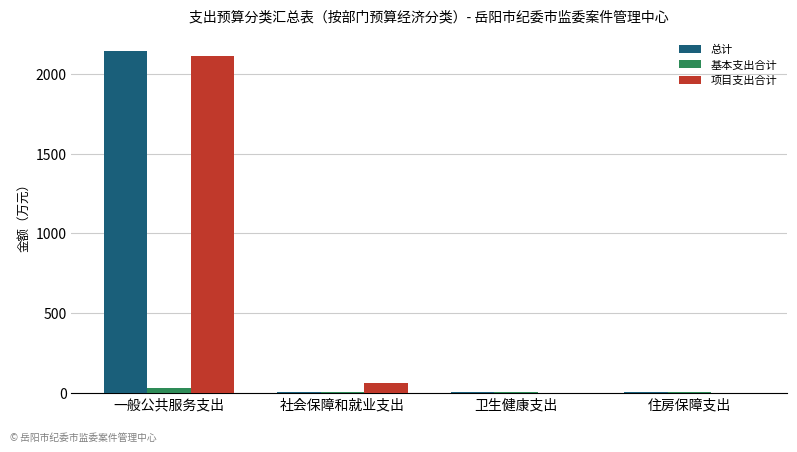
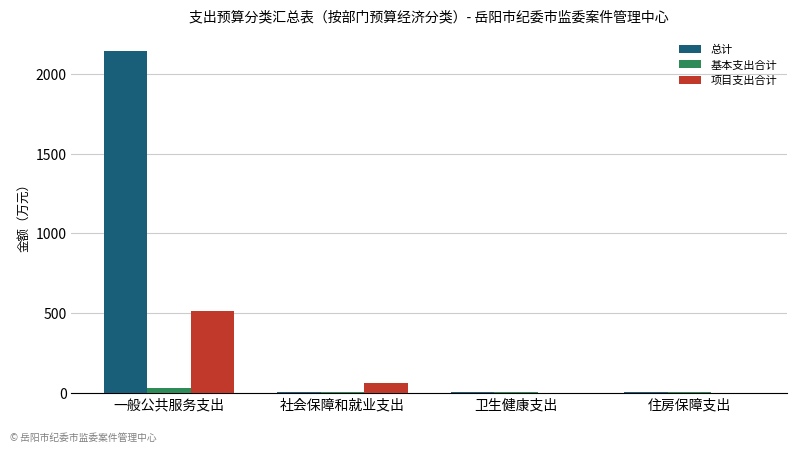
项目支出合计, 一般公共服务支出: 2110 -> 510
